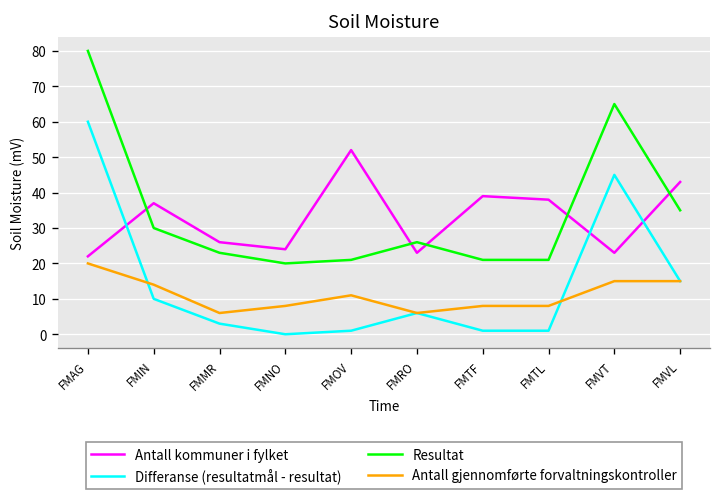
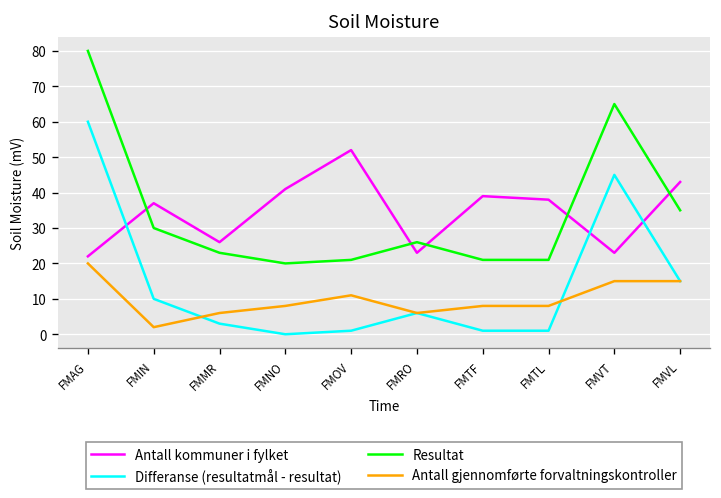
Antall gjennomførte forvaltningskontroller, FMIN: 14 -> 2
Antall kommuner i fylket, FMNO: 24 -> 41
